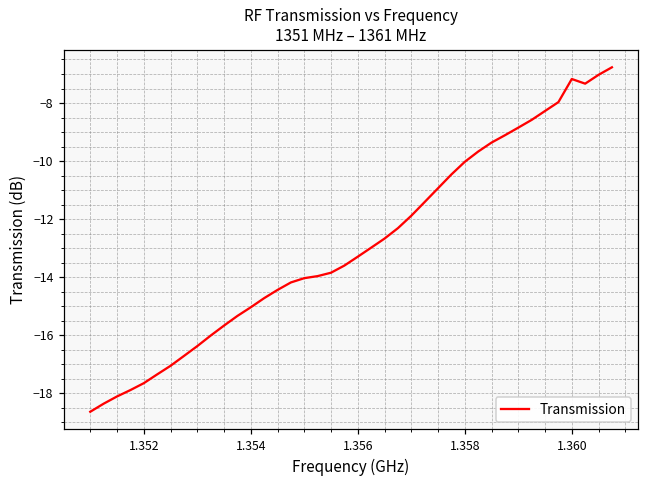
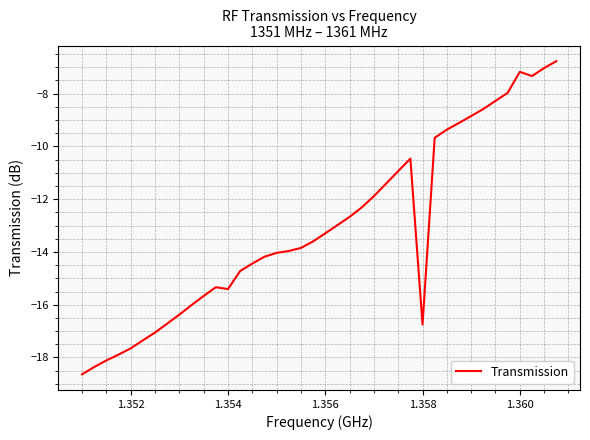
1.354: -15.0 -> -15.4
1.358: -10.0 -> -16.8
